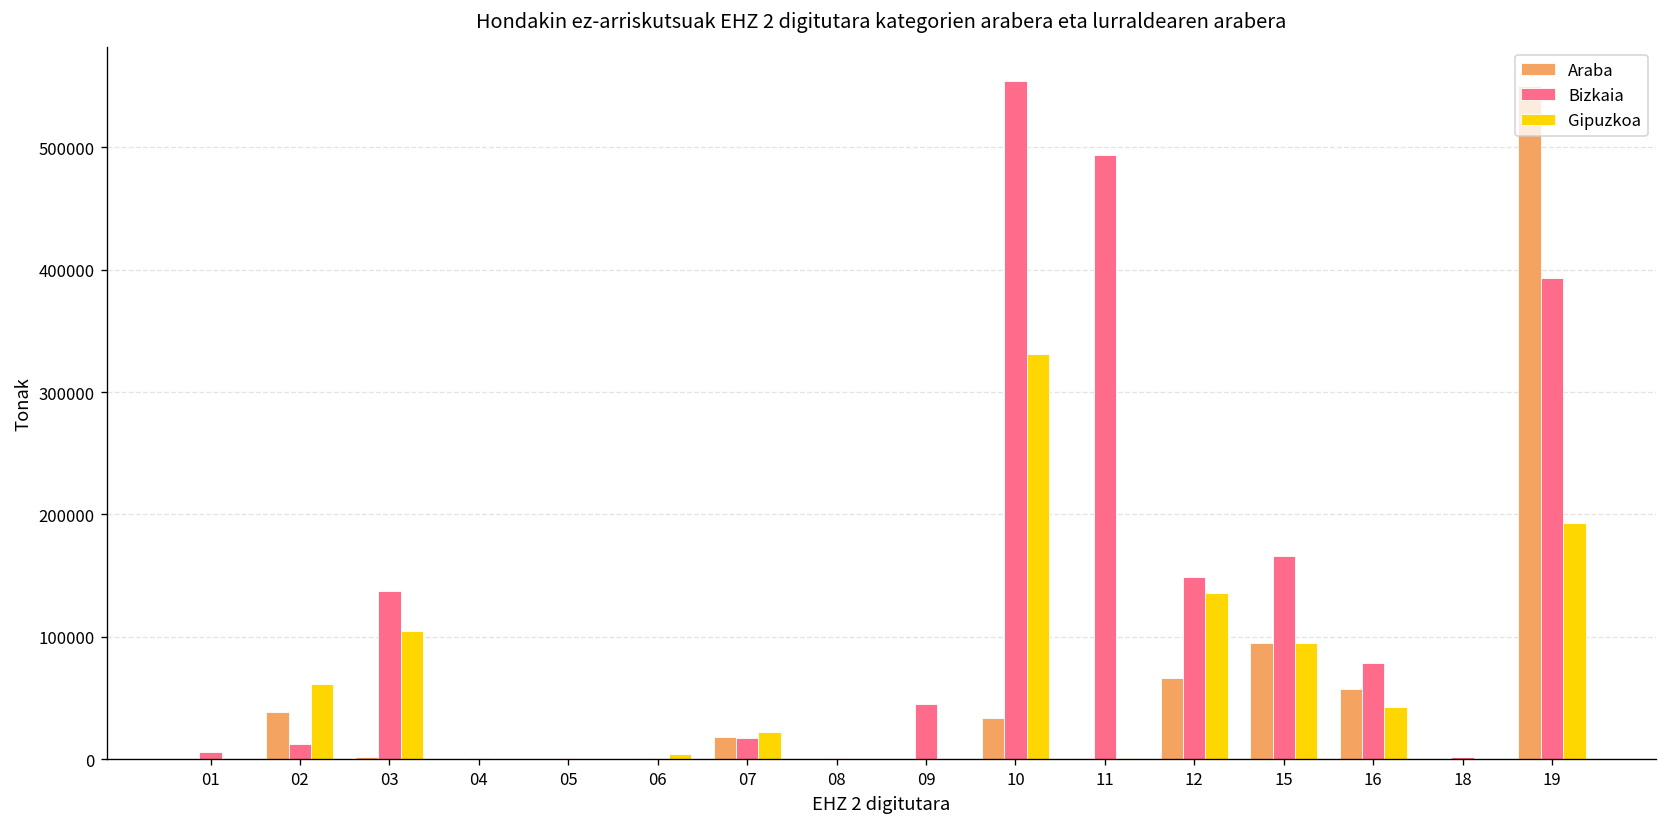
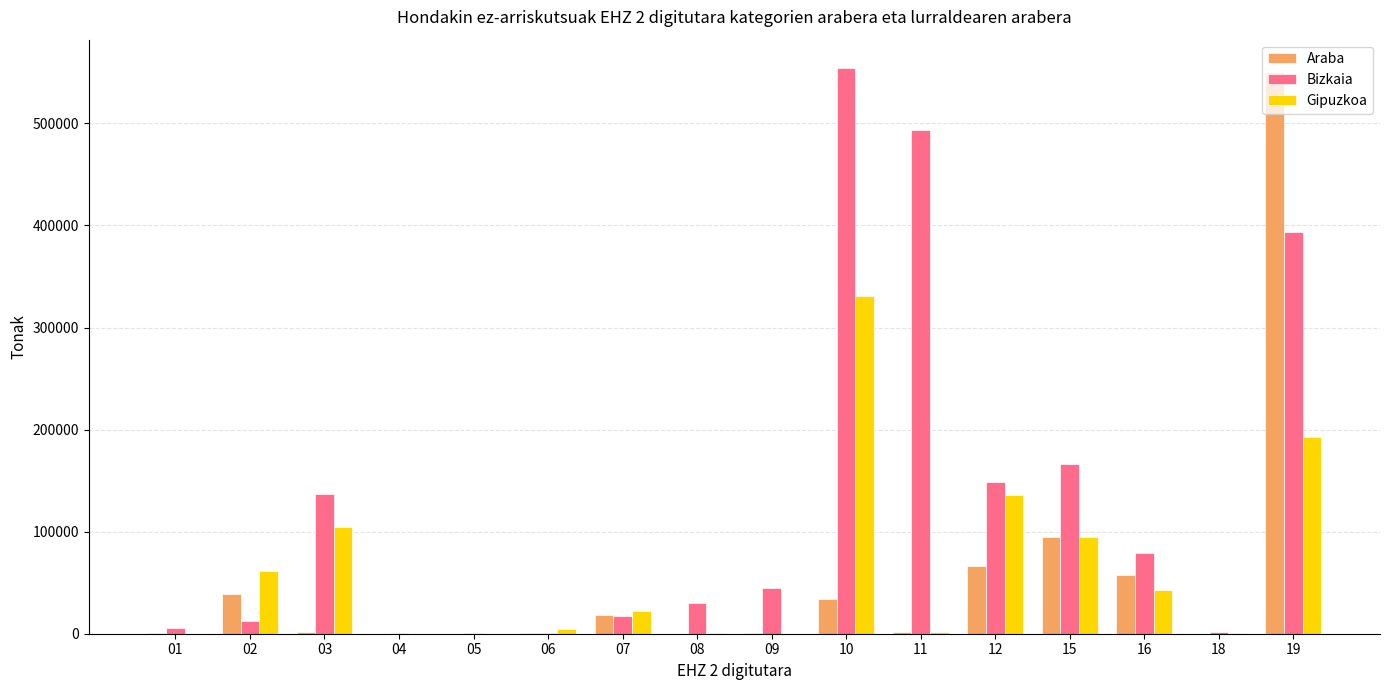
Bizkaia, 08: 2000 -> 30000
